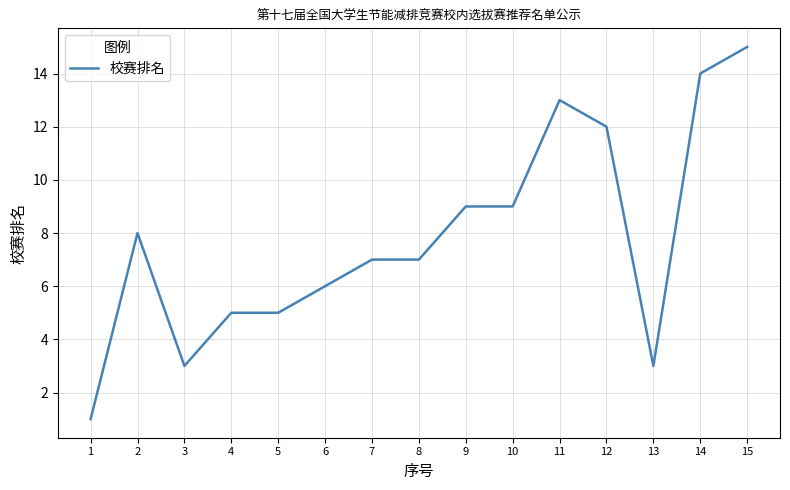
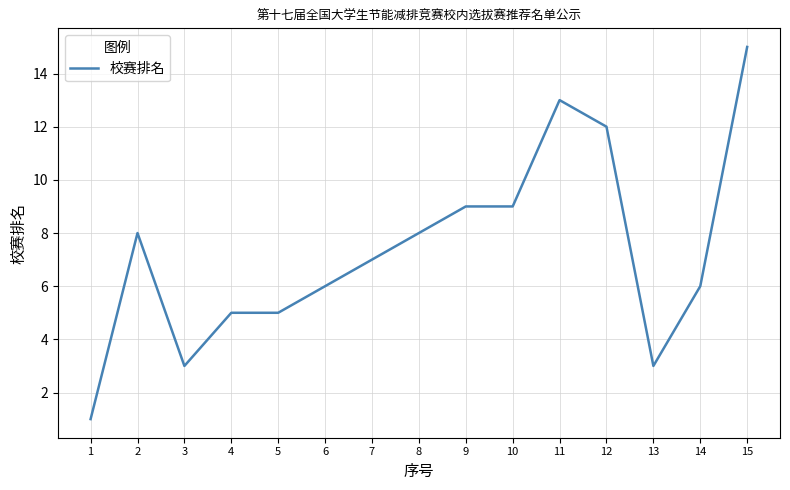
8: 7 -> 8
14: 14 -> 6
